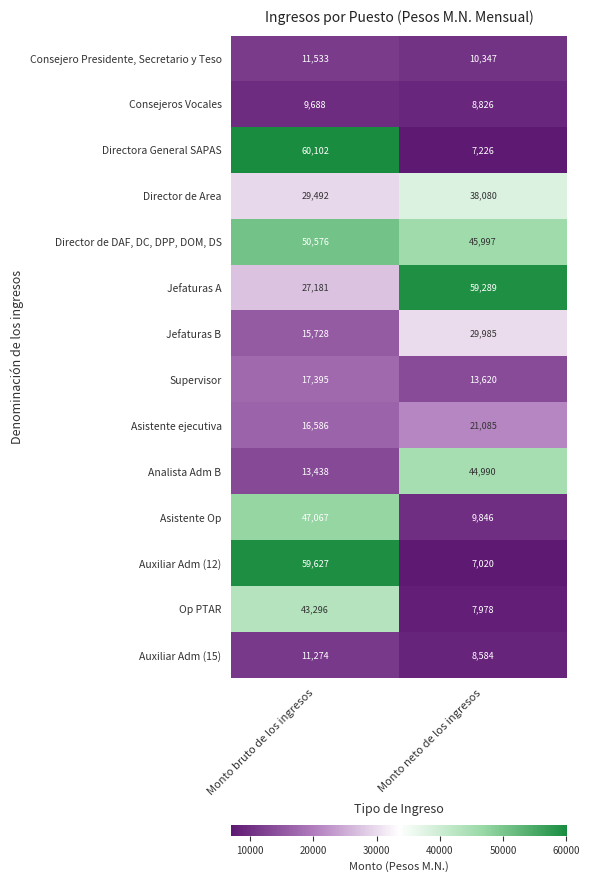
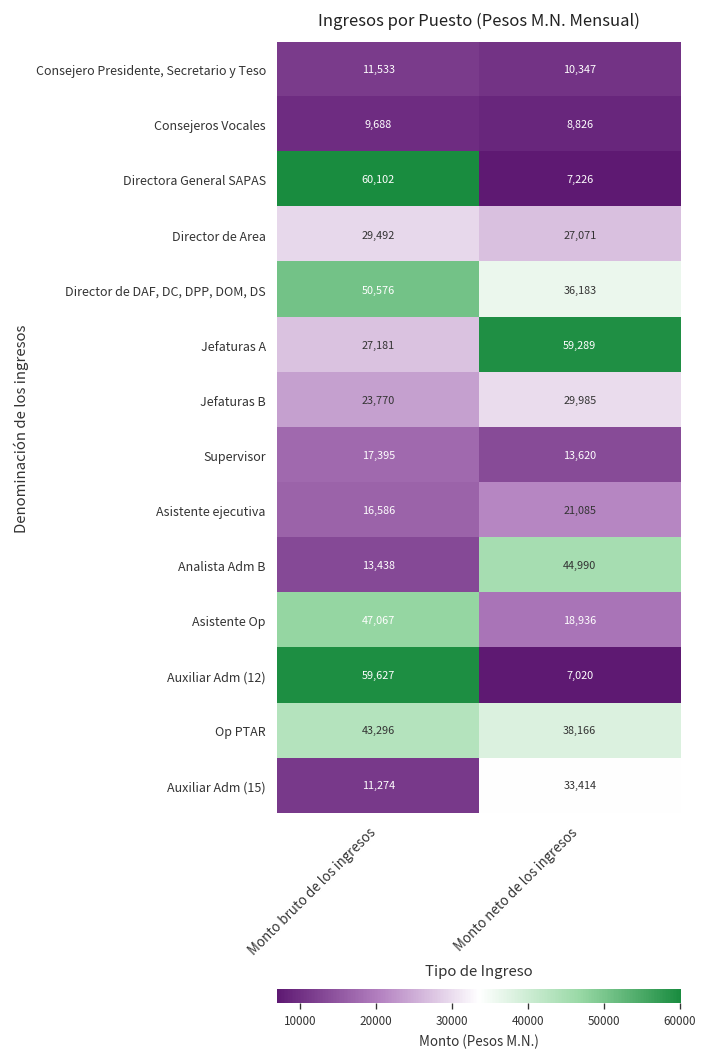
Director de Area, Monto neto de los ingresos: 38,080 -> 27,071
Director de DAF, DC, DPP, DOM, DS, Monto neto de los ingresos: 45,997 -> 36,183
Jefaturas B, Monto bruto de los ingresos: 15,728 -> 23,770
Asistente Op, Monto neto de los ingresos: 9,846 -> 18,936
Op PTAR, Monto neto de los ingresos: 7,978 -> 38,166
Auxiliar Adm (15), Monto neto de los ingresos: 8,584 -> 33,414
